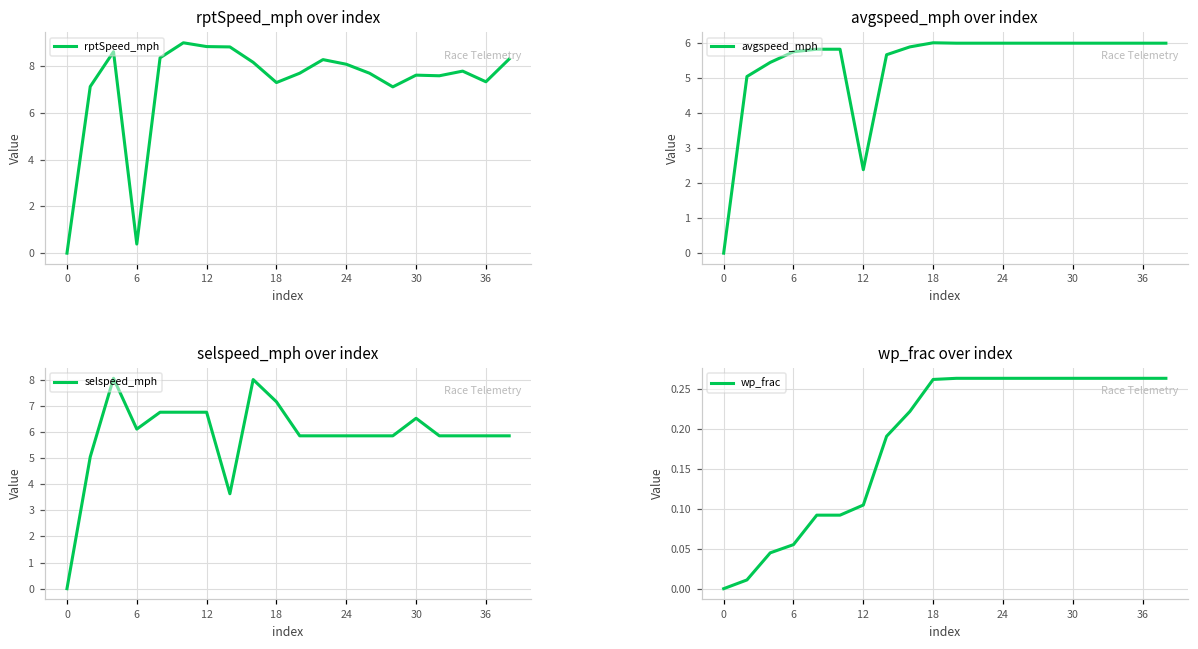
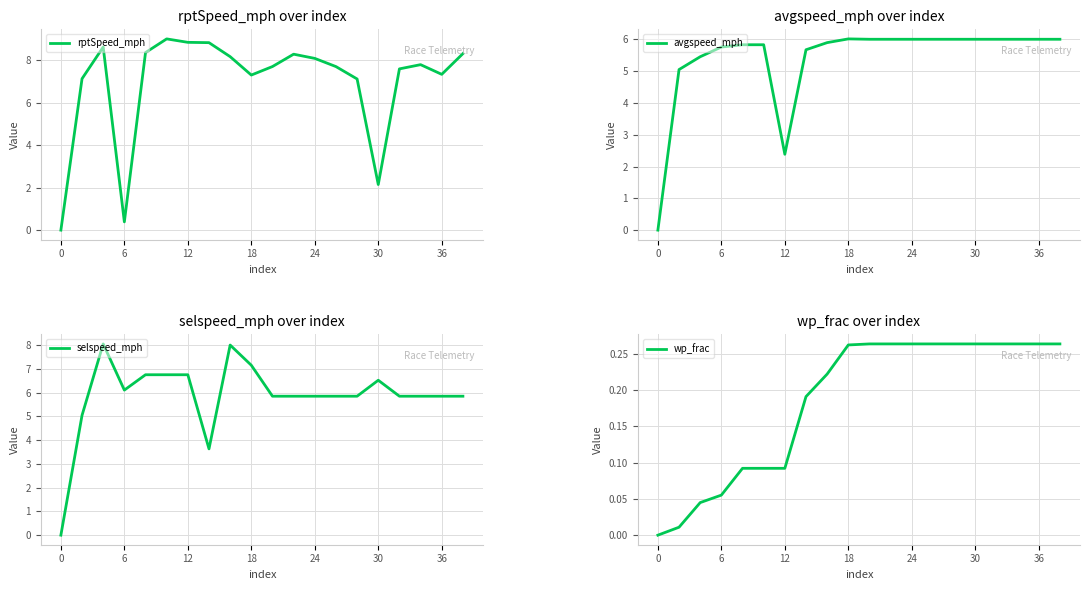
rptSpeed_mph over index, 30: 7.6 -> 2.1
wp_frac over index, 12: 0.10 -> 0.09
